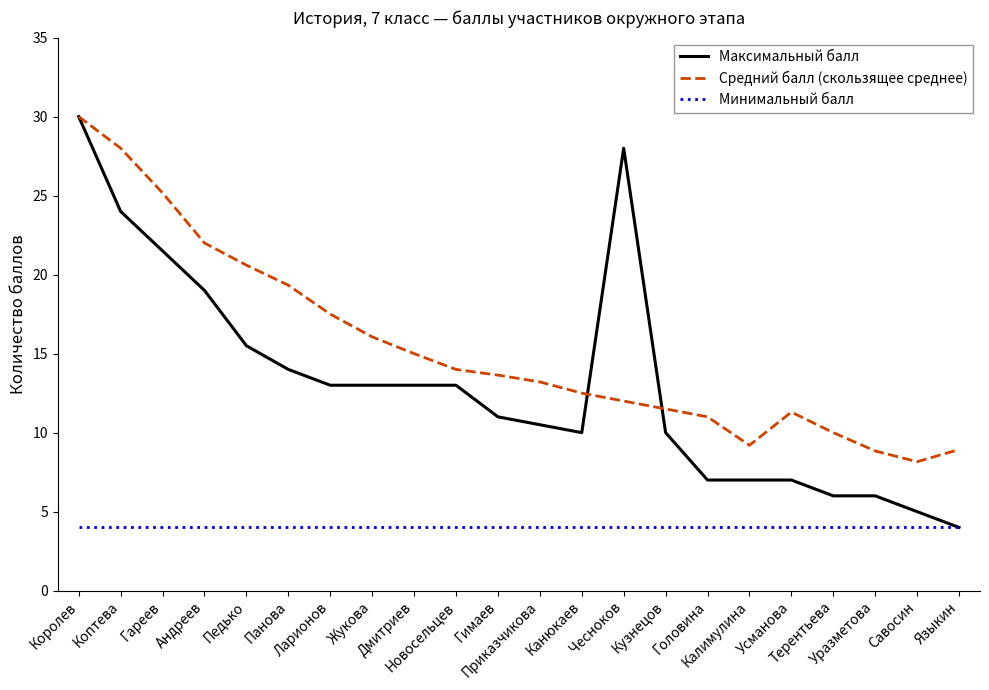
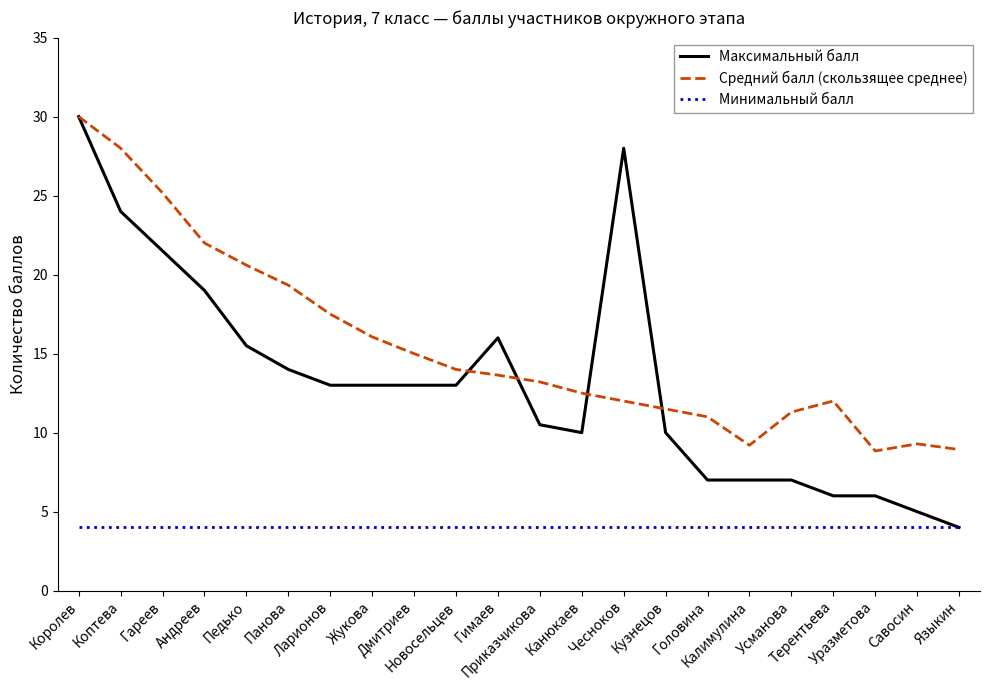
Максимальный балл, Гимаев: 11 -> 16
Средний балл (скользящее среднее), Терентьева: 10 -> 12
Средний балл (скользящее среднее), Савосин: 8.2 -> 9.3
